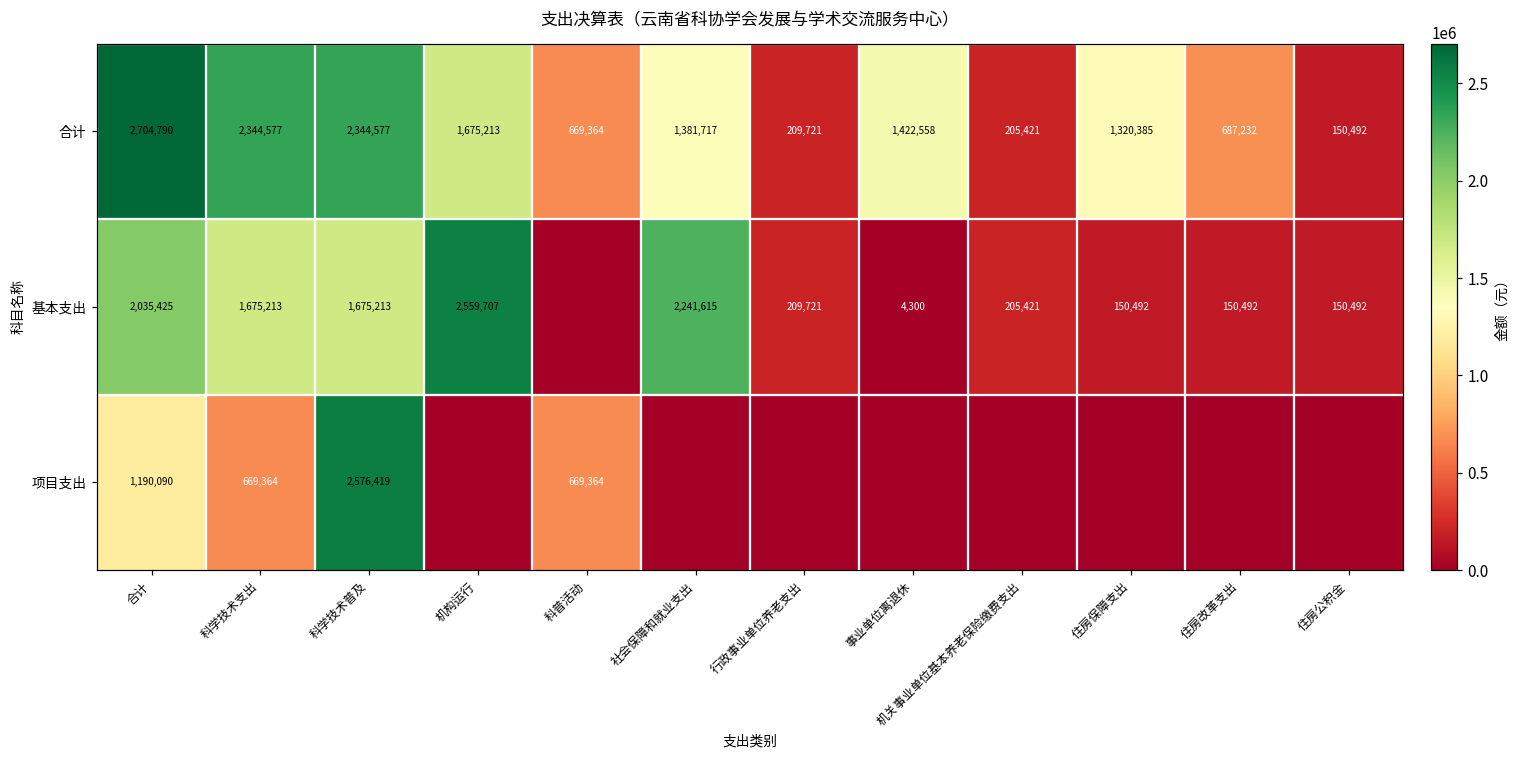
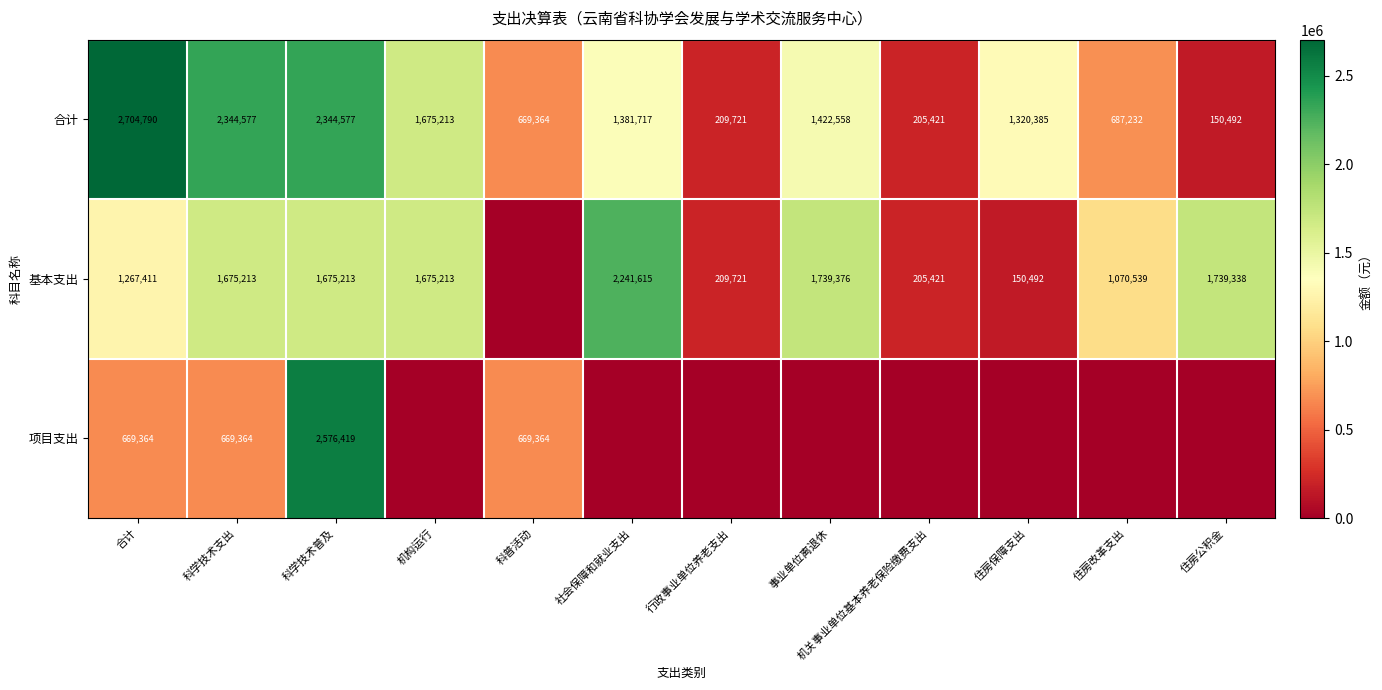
基本支出, 合计: 2,035,425 -> 1,267,411
基本支出, 机构运行: 2,559,707 -> 1,675,213
基本支出, 事业单位离退休: 4,300 -> 1,739,376
基本支出, 住房改革支出: 150,492 -> 1,070,539
基本支出, 住房公积金: 150,492 -> 1,739,338
项目支出, 合计: 1,190,090 -> 669,364
